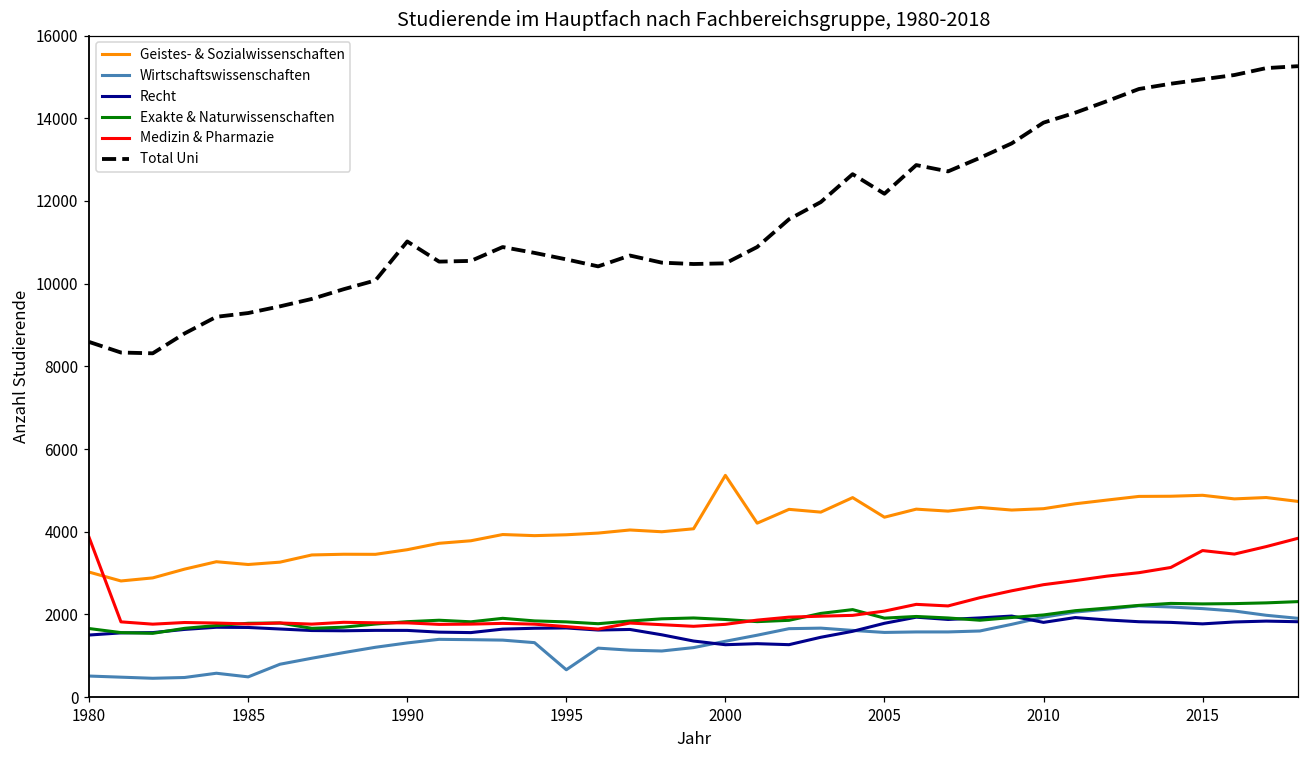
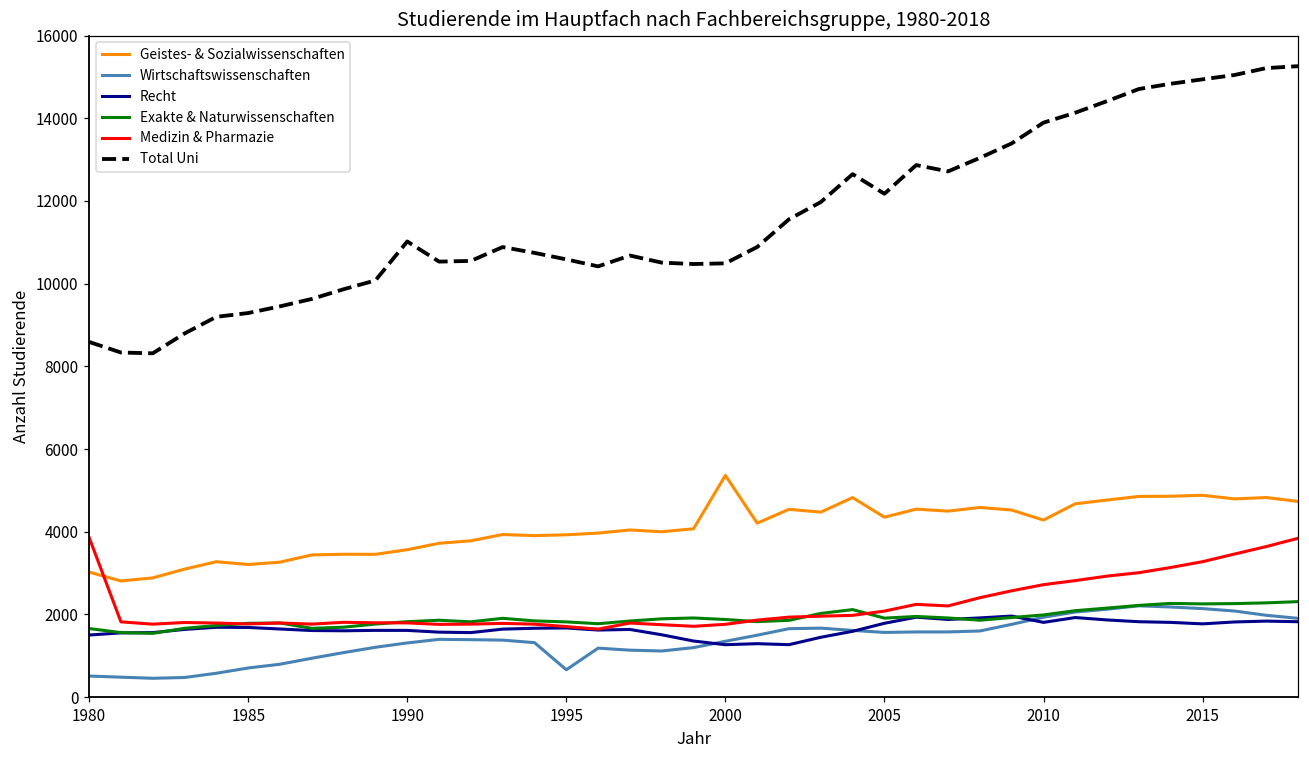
Wirtschaftswissenschaften, 1985: 500 -> 700
Geistes- & Sozialwissenschaften, 2010: 4600 -> 4300
Medizin & Pharmazie, 2015: 3500 -> 3300
